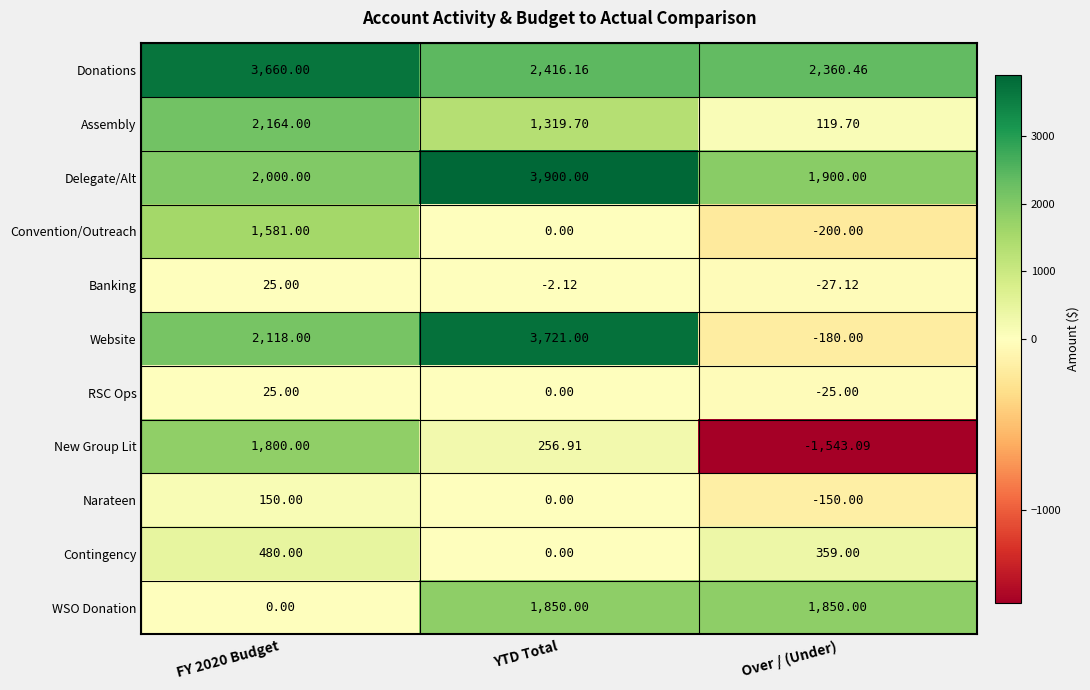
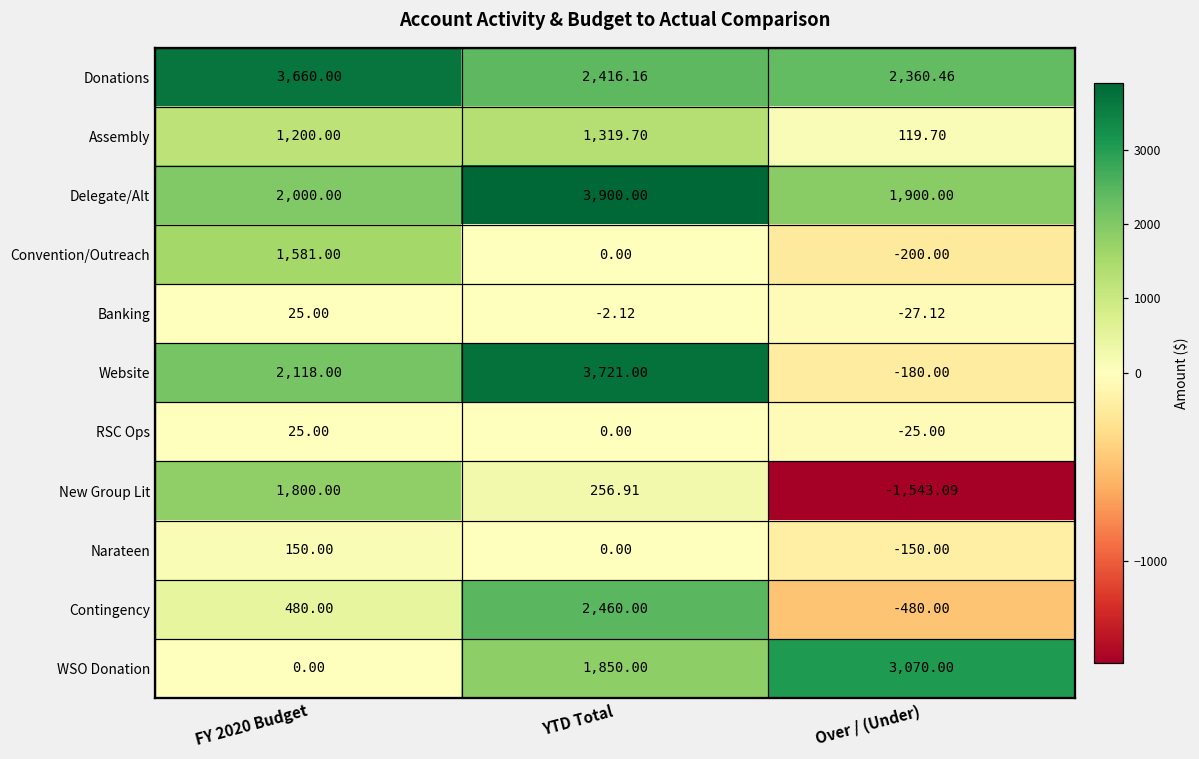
Assembly, FY 2020 Budget: 2,164.00 -> 1,200.00
Contingency, YTD Total: 0.00 -> 2,460.00
Contingency, Over / (Under): 359.00 -> -480.00
WSO Donation, Over / (Under): 1,850.00 -> 3,070.00
